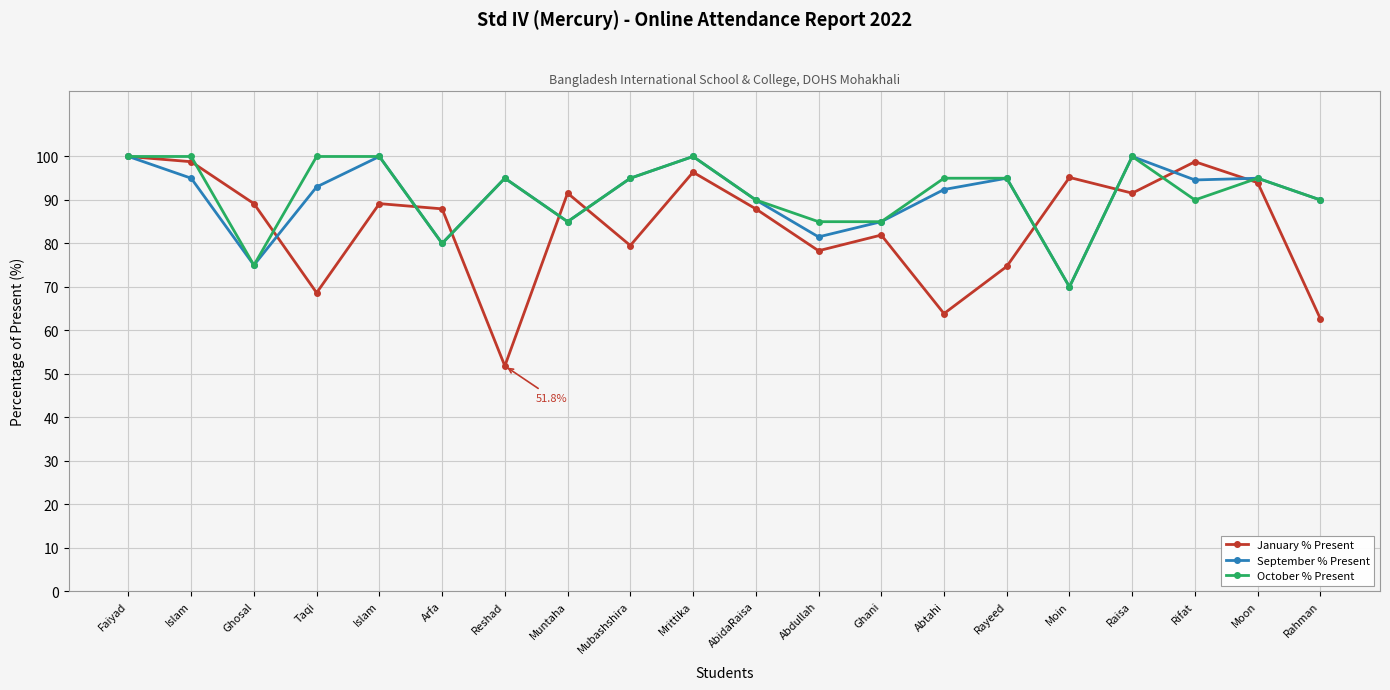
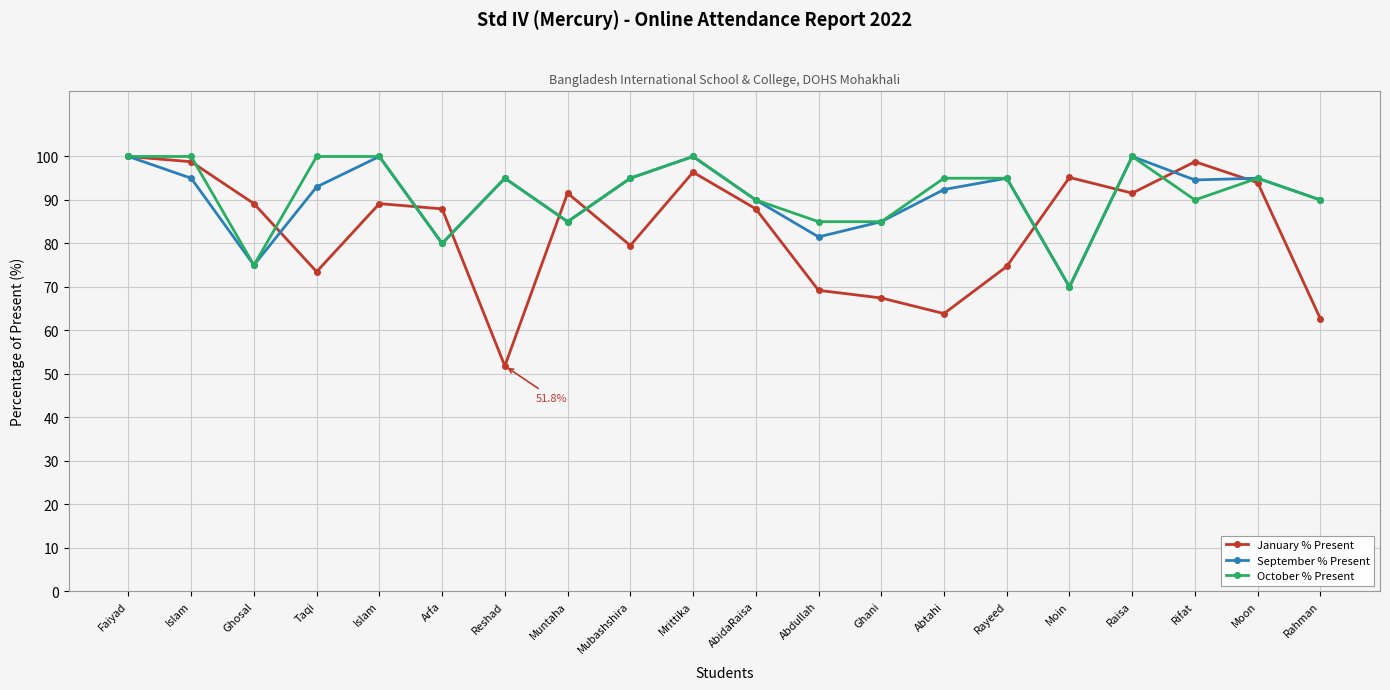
January % Present, Taqi: 69 -> 73
January % Present, Abdullah: 78 -> 69
January % Present, Ghani: 82 -> 67
